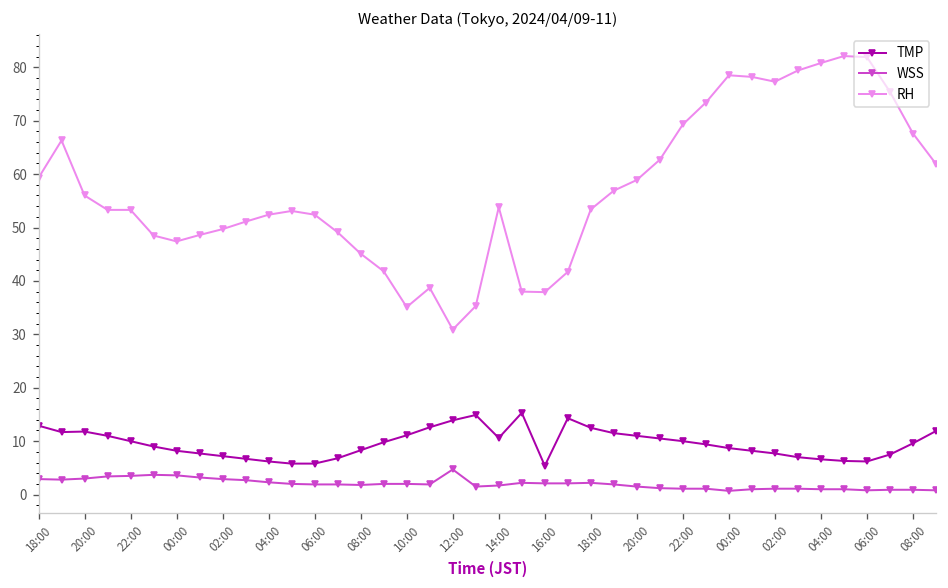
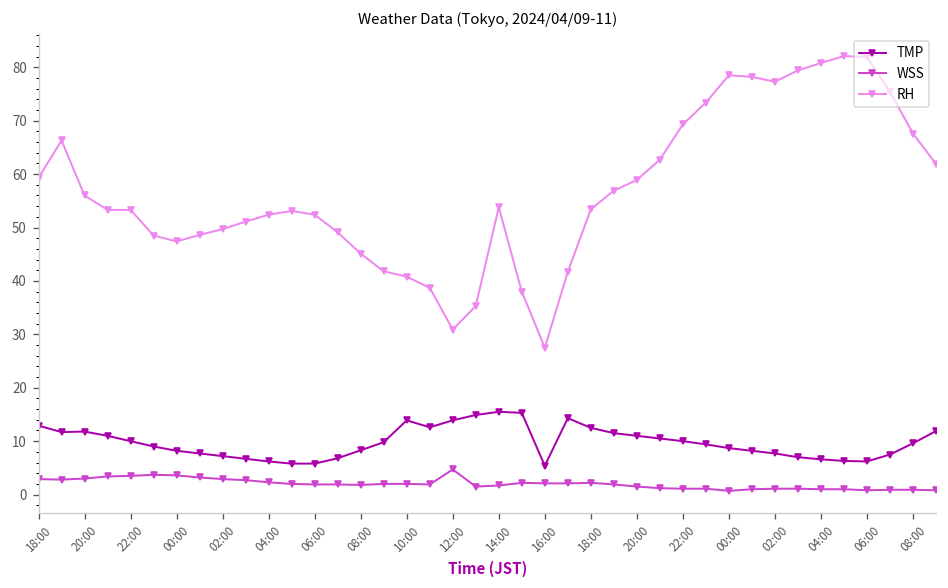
TMP, 10:00: 11 -> 14
RH, 10:00: 35 -> 41
TMP, 14:00: 11 -> 16
RH, 16:00: 38 -> 28
